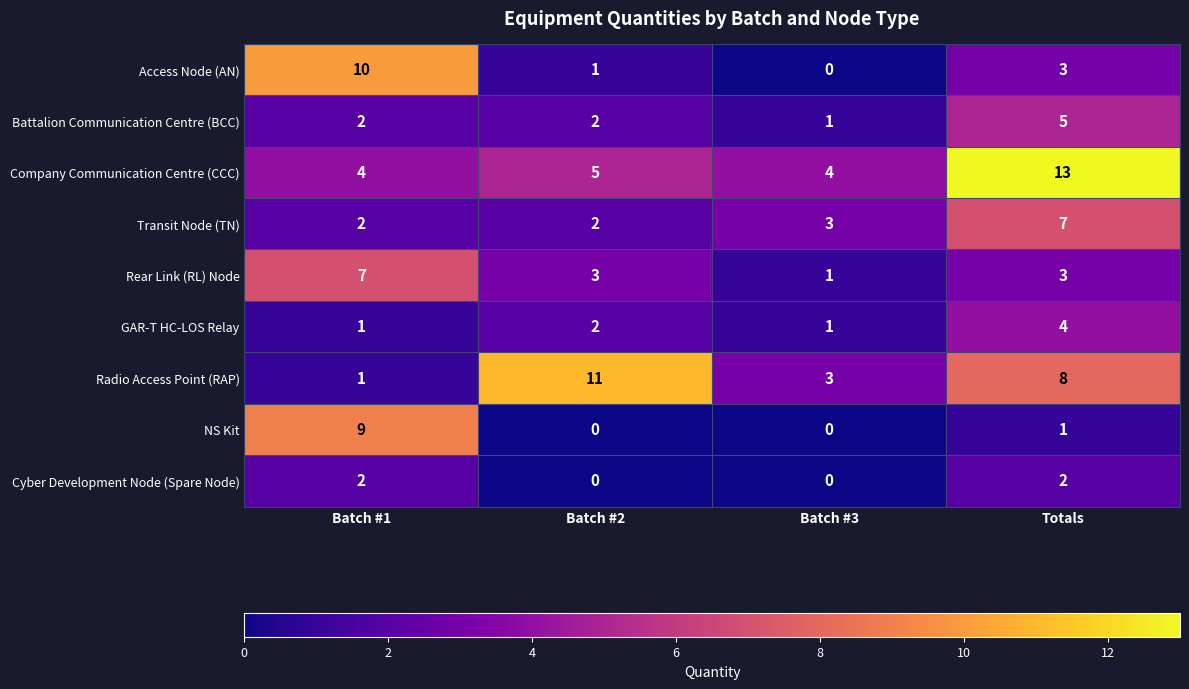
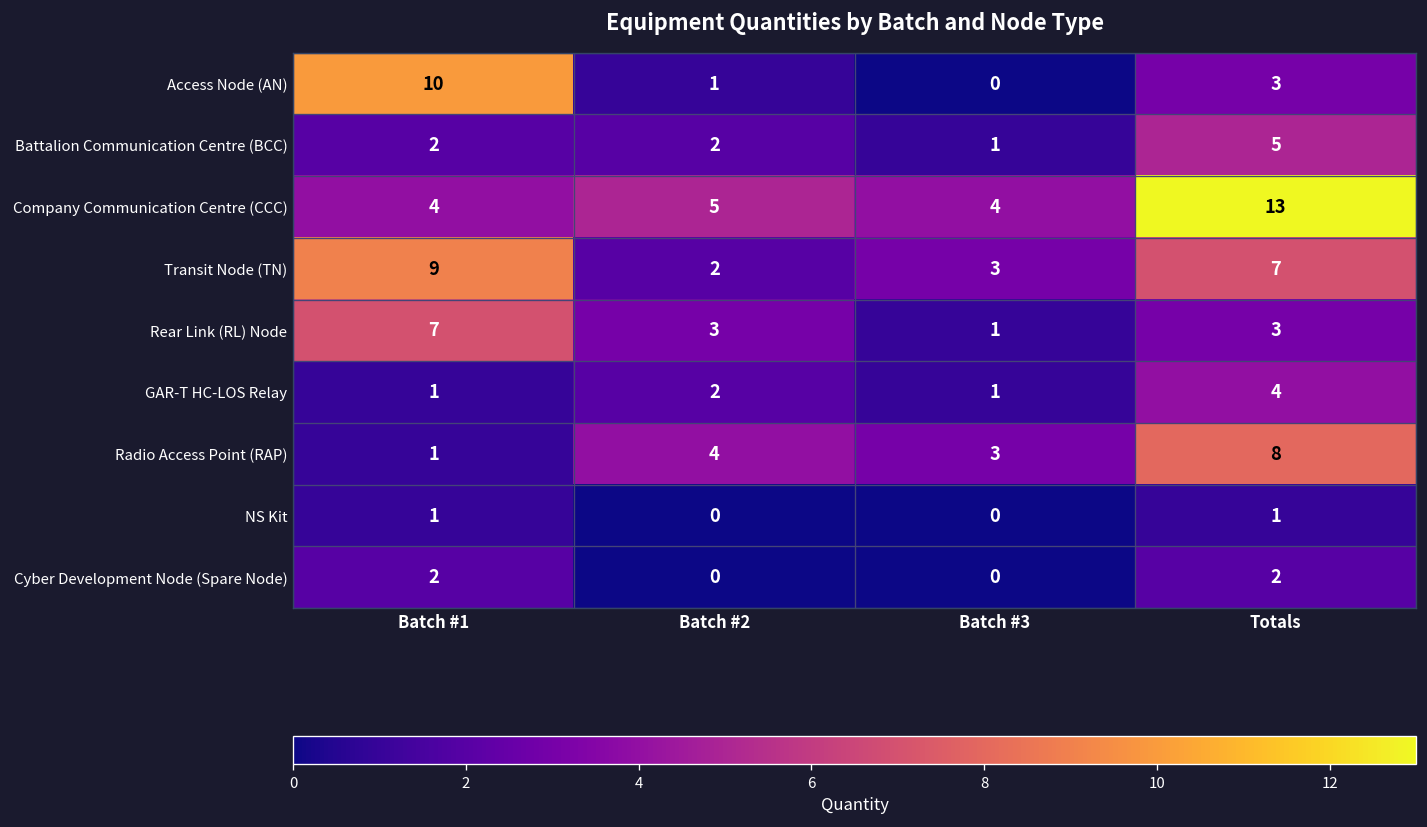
Transit Node (TN), Batch #1: 2 -> 9
Radio Access Point (RAP), Batch #2: 11 -> 4
NS Kit, Batch #1: 9 -> 1
